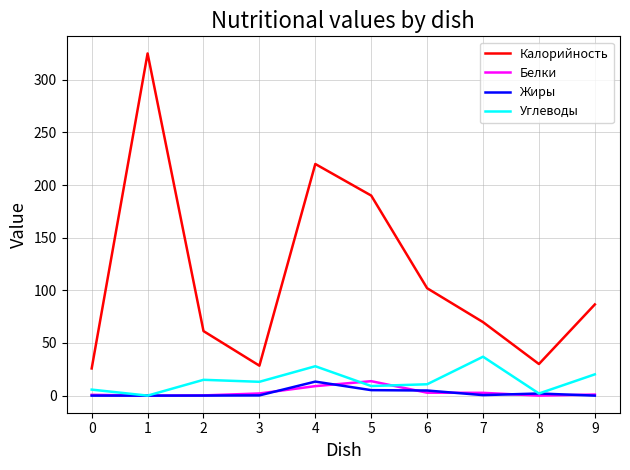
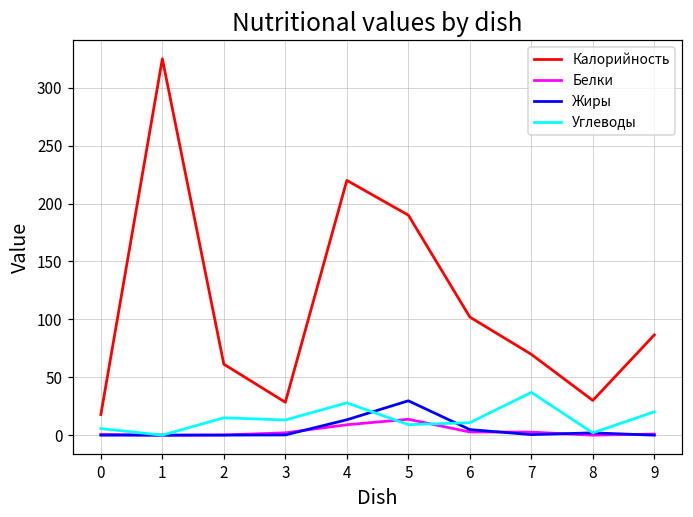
Калорийность, 0: 26 -> 18
Жиры, 5: 5 -> 30
